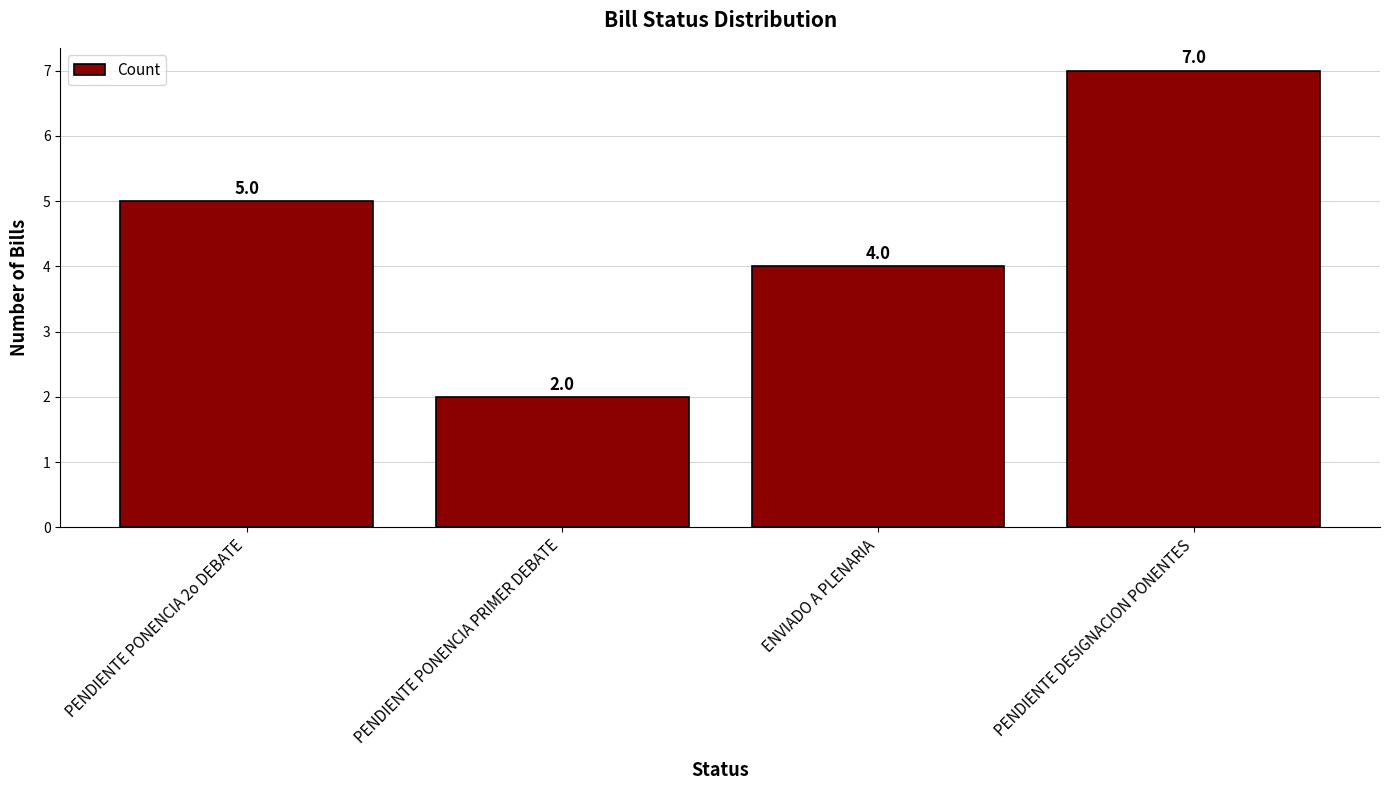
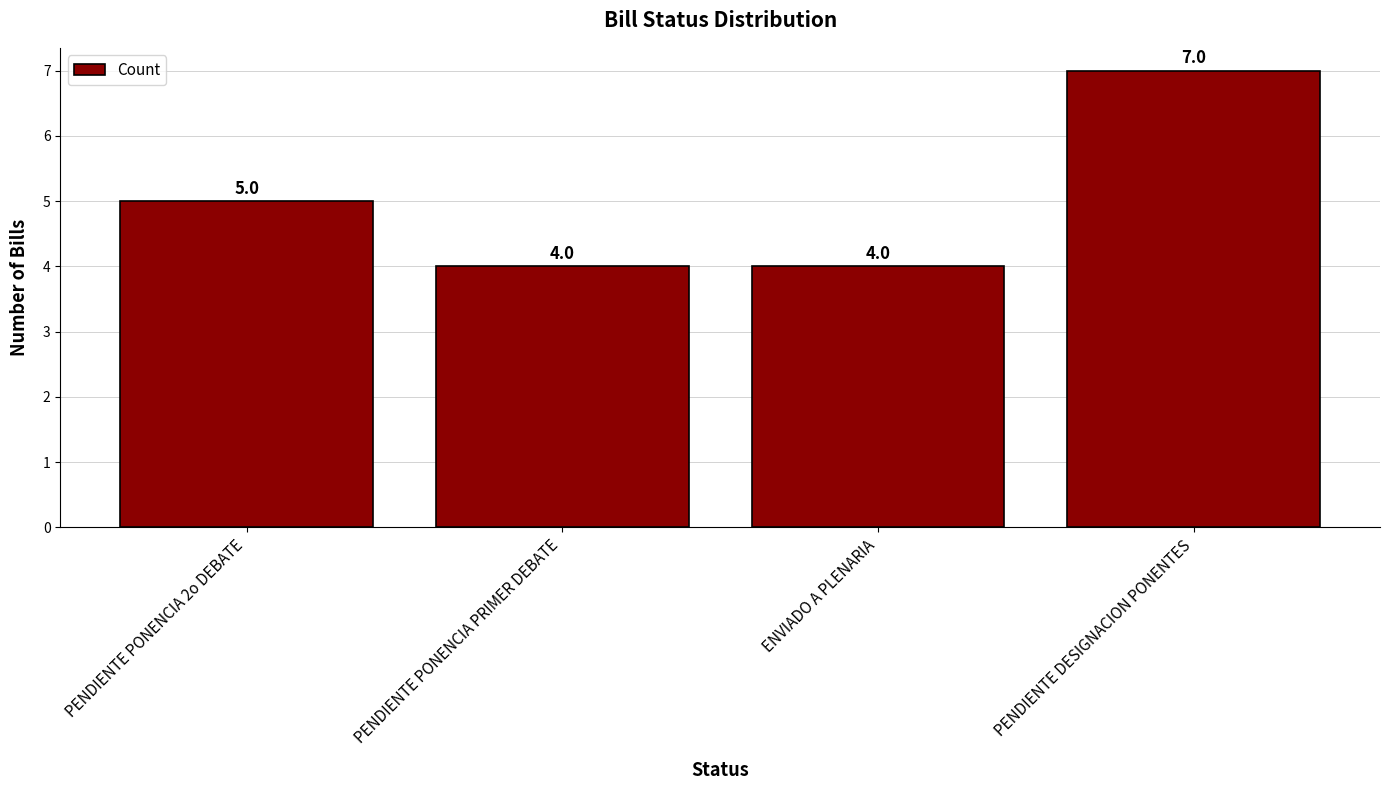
PENDIENTE PONENCIA PRIMER DEBATE: 2.0 -> 4.0
